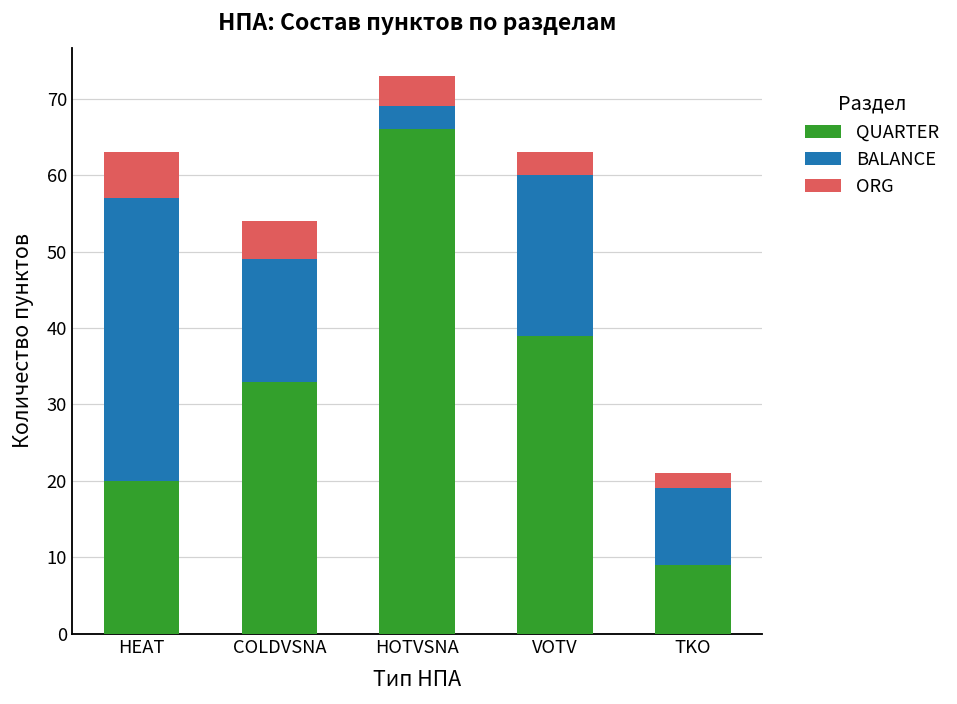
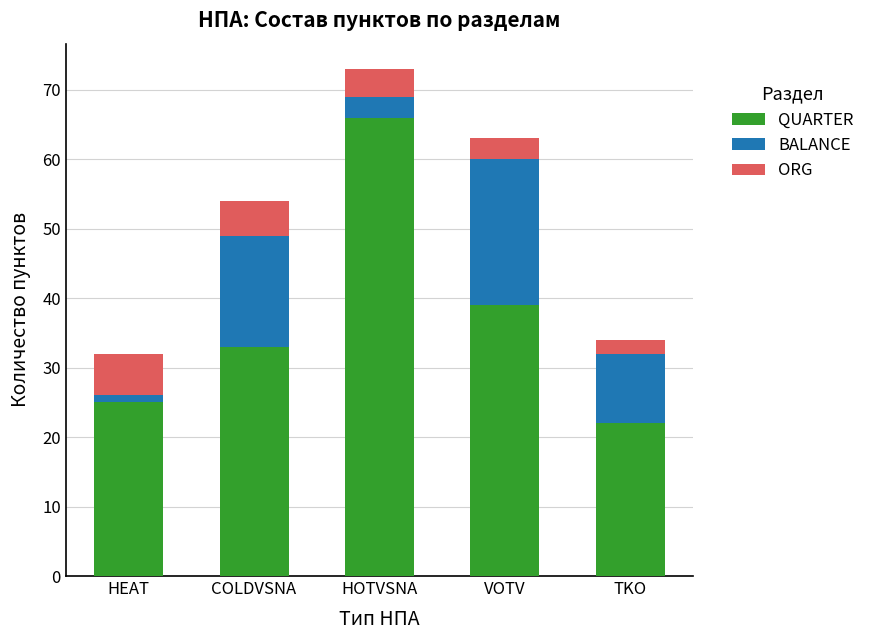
QUARTER, HEAT: 20 -> 25
BALANCE, HEAT: 37 -> 1
QUARTER, TKO: 9 -> 22
